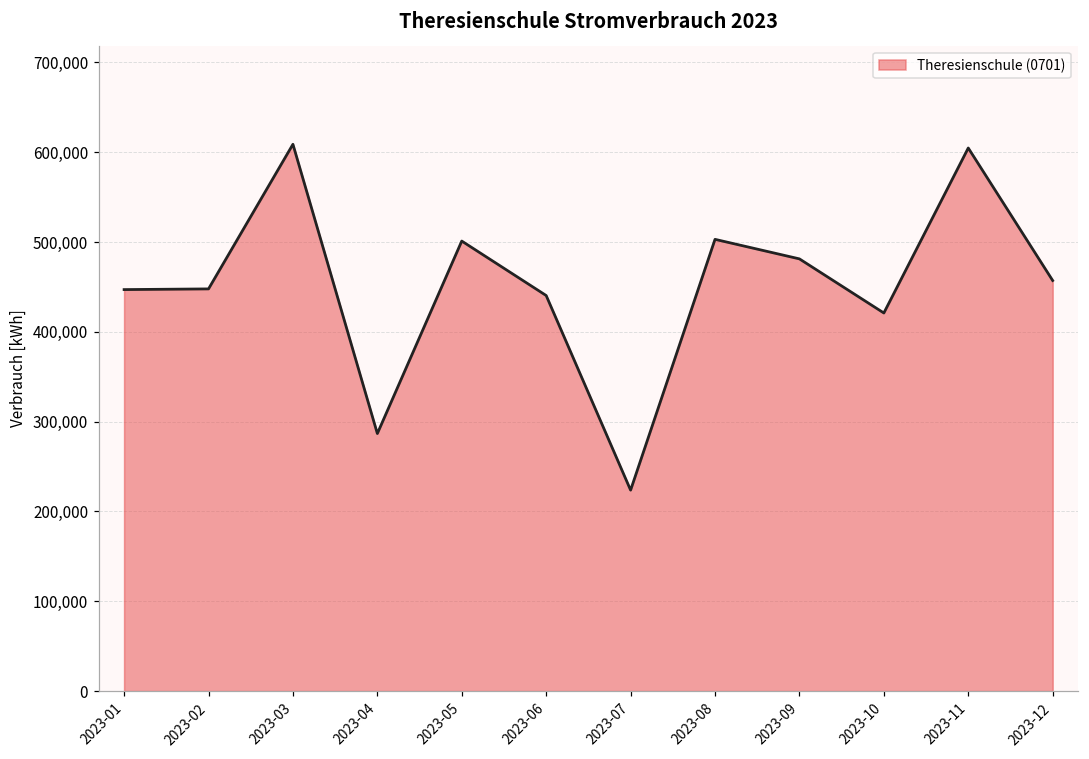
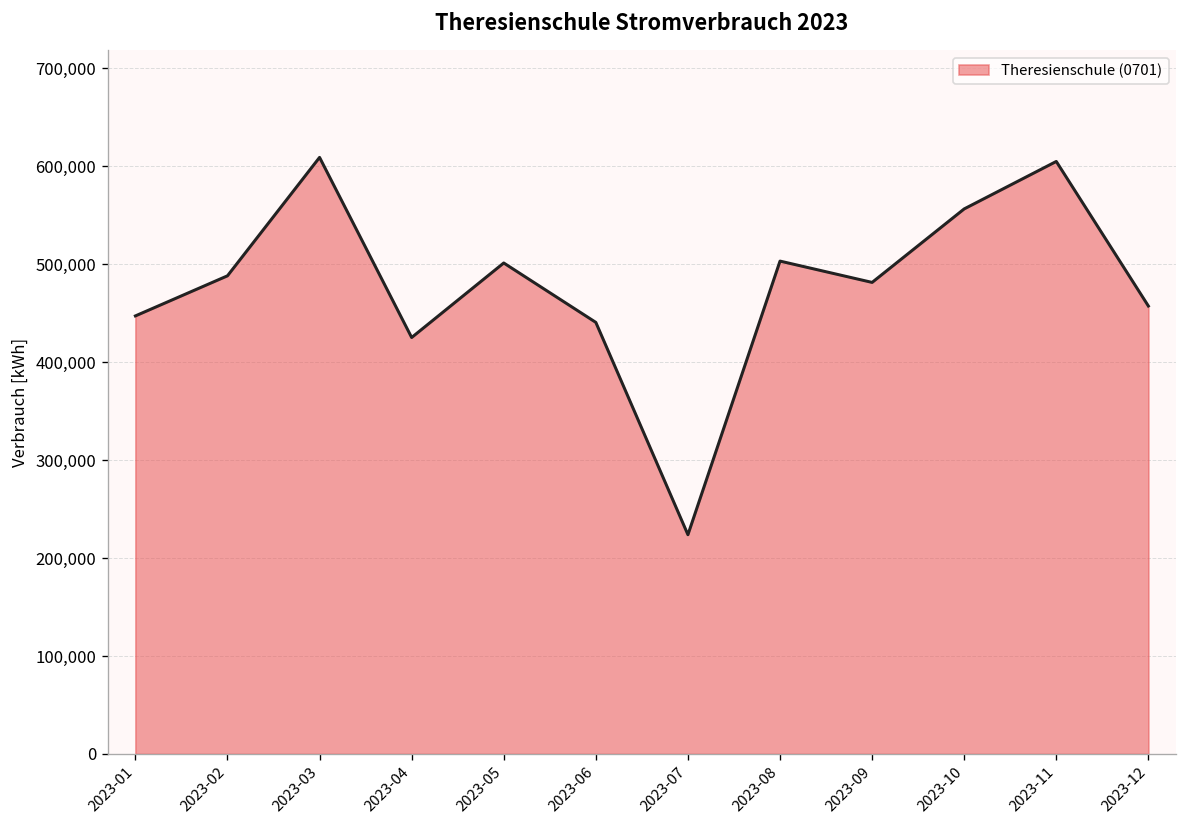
2023-02: 450,000 -> 490,000
2023-04: 290,000 -> 430,000
2023-10: 420,000 -> 560,000
